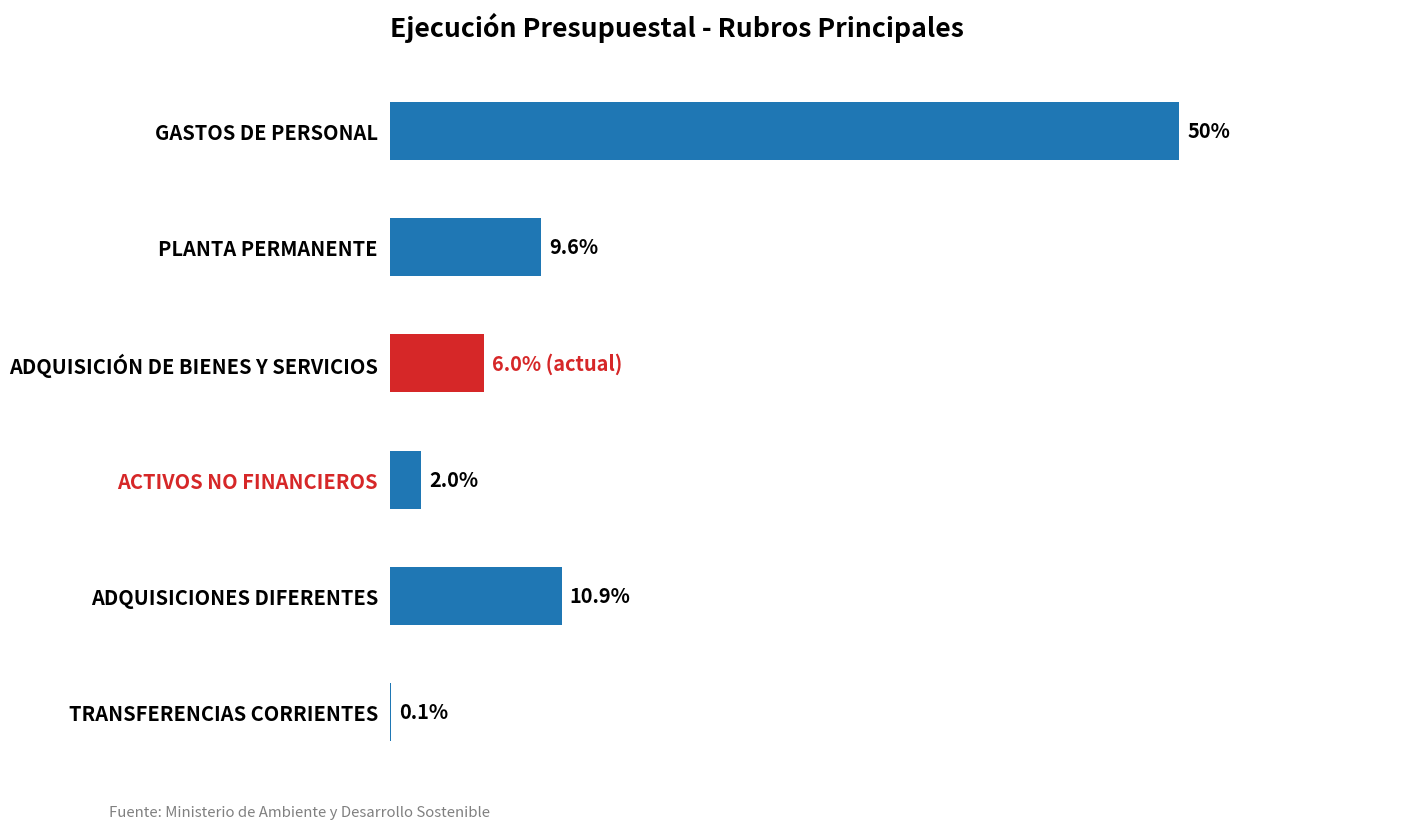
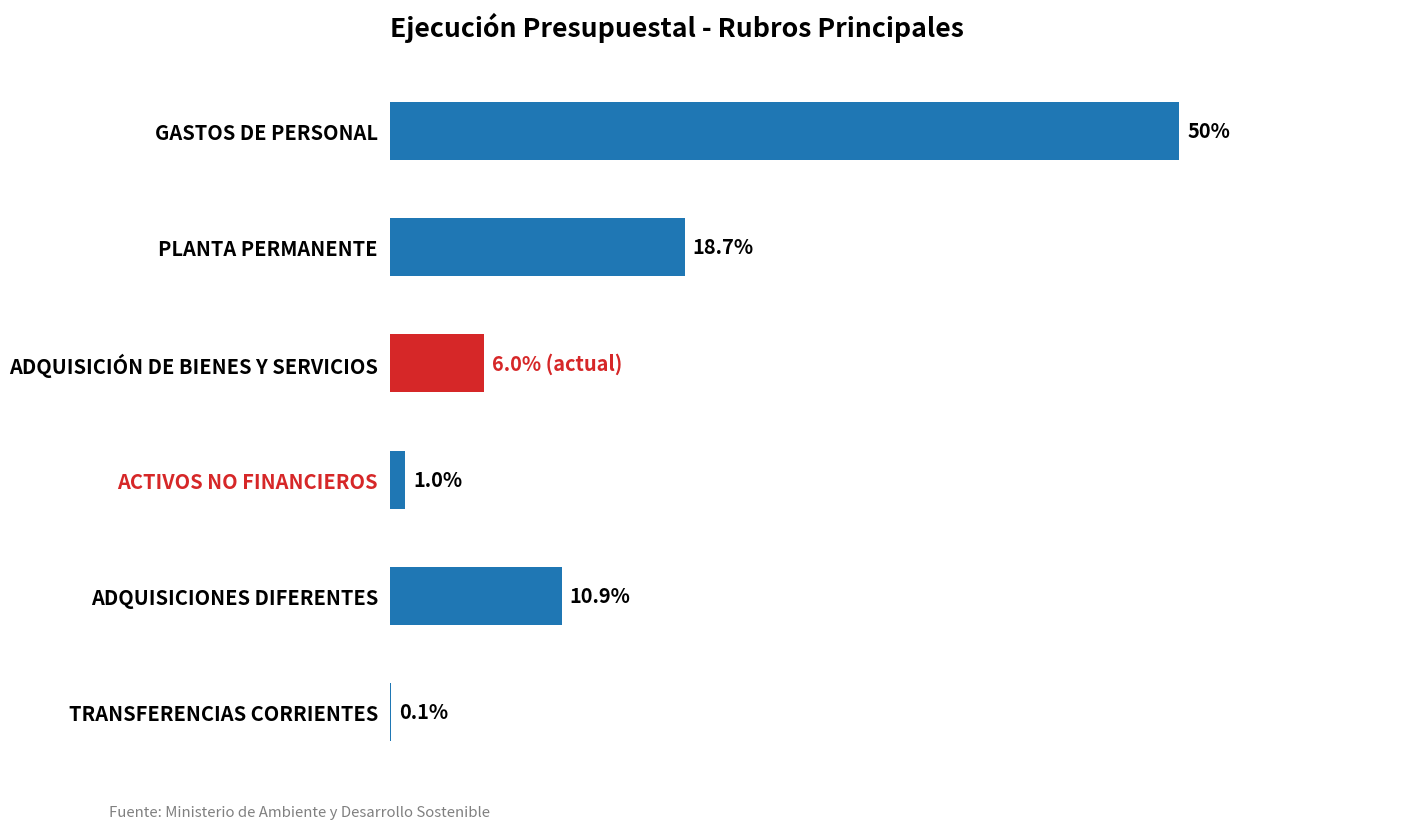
PLANTA PERMANENTE: 9.6% -> 18.7%
ACTIVOS NO FINANCIEROS: 2.0% -> 1.0%
